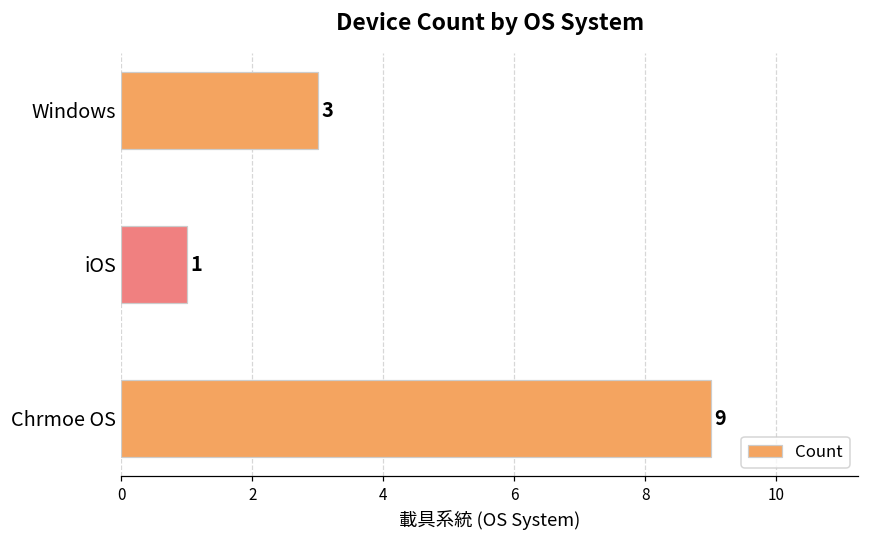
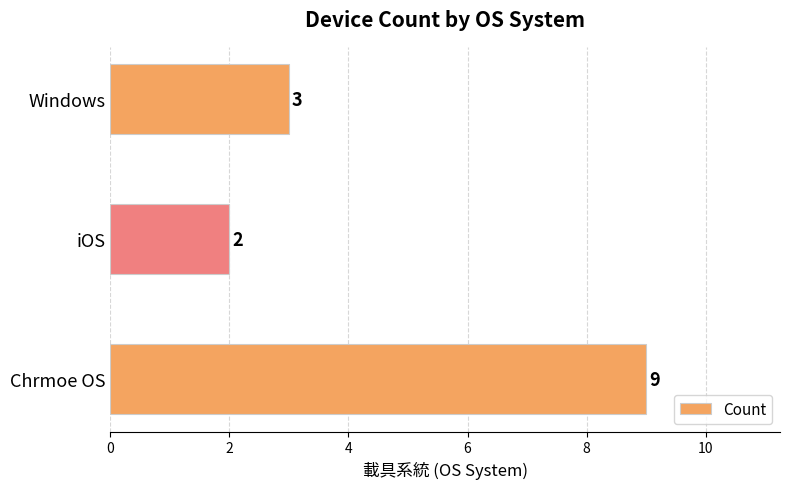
iOS: 1 -> 2
